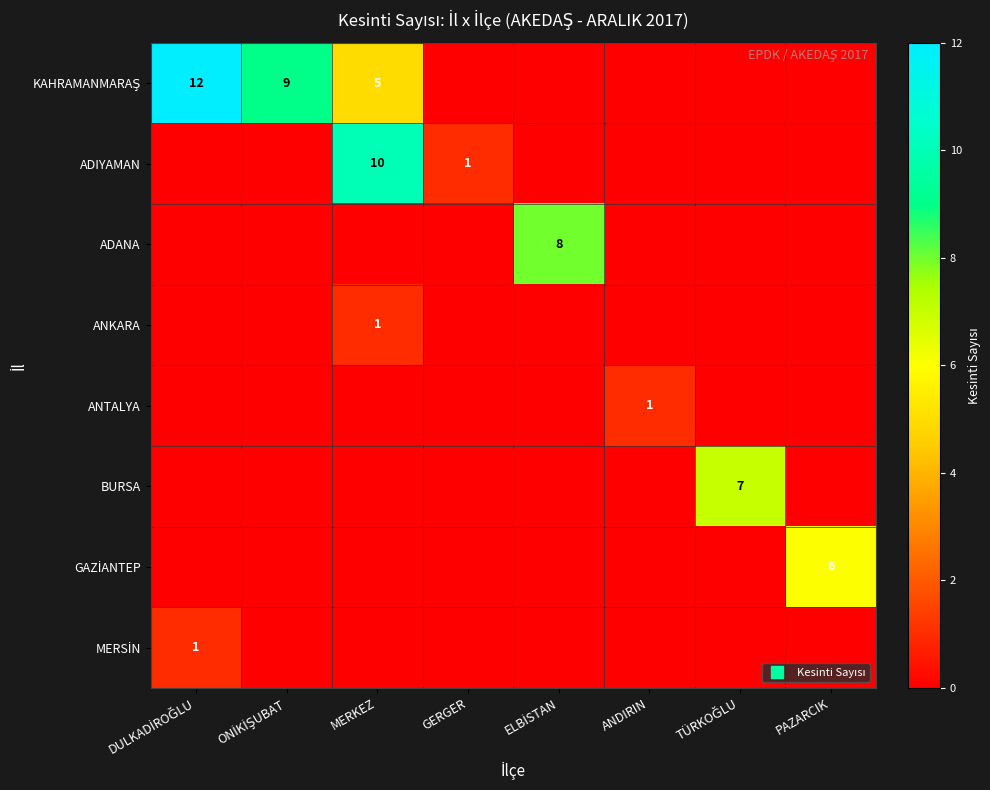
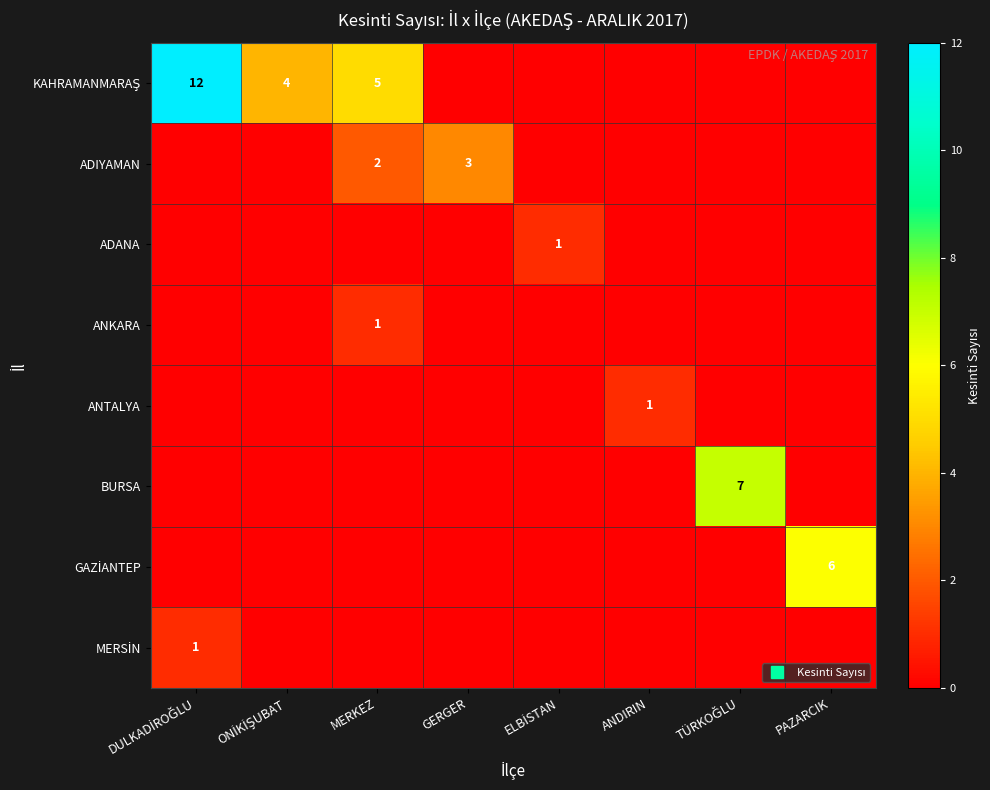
KAHRAMANMARAŞ, ONİKİŞUBAT: 9 -> 4
ADIYAMAN, MERKEZ: 10 -> 2
ADIYAMAN, GERGER: 1 -> 3
ADANA, ELBİSTAN: 8 -> 1
